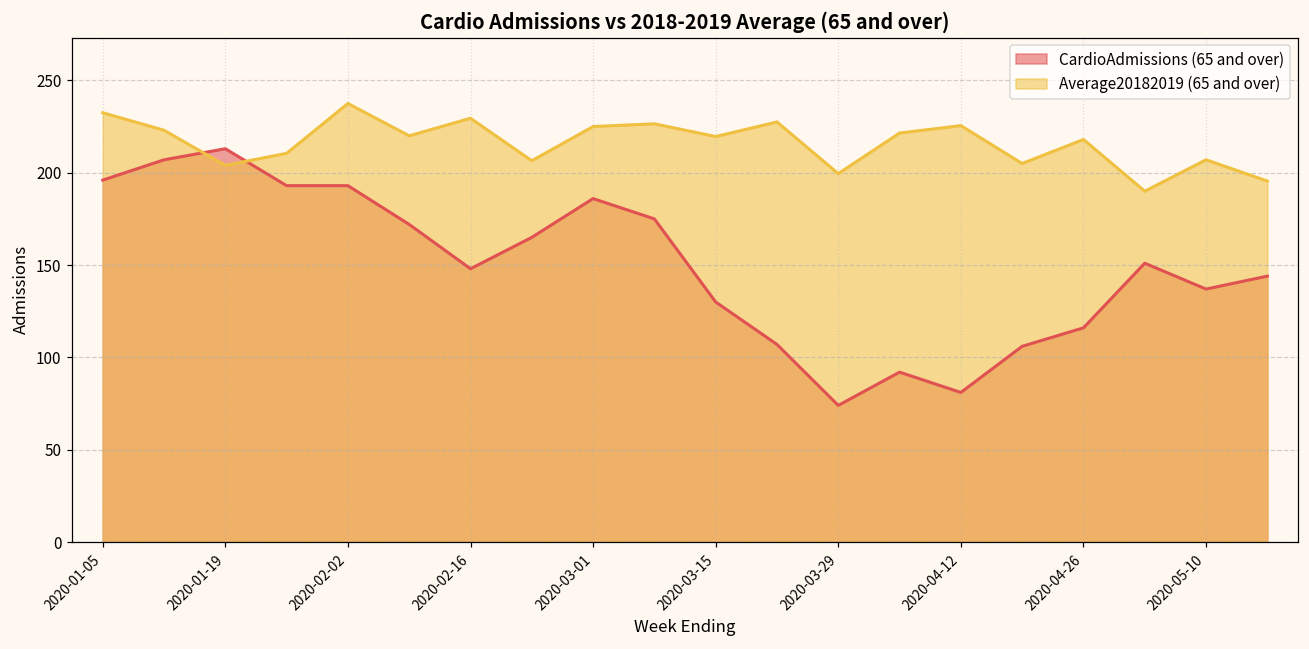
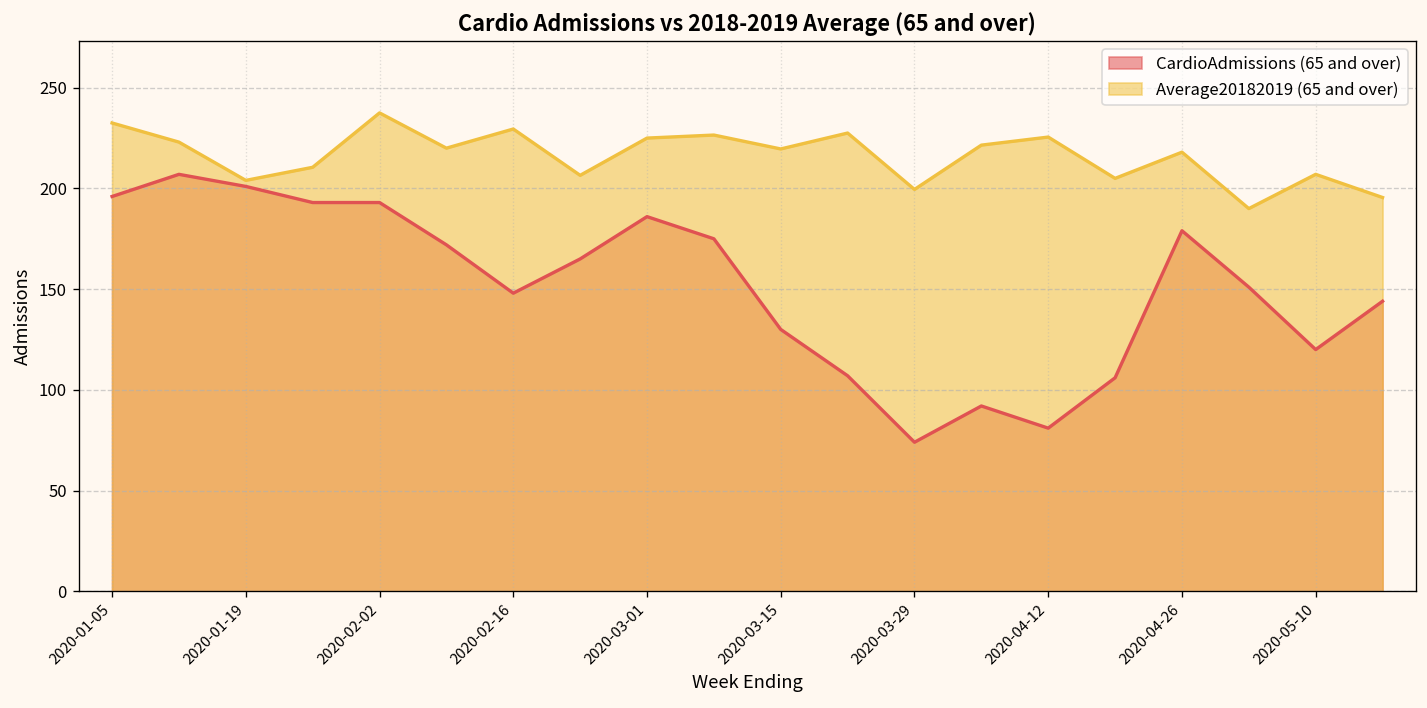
CardioAdmissions (65 and over), 2020-01-19: 213 -> 201
CardioAdmissions (65 and over), 2020-04-26: 116 -> 179
CardioAdmissions (65 and over), 2020-05-10: 137 -> 120
